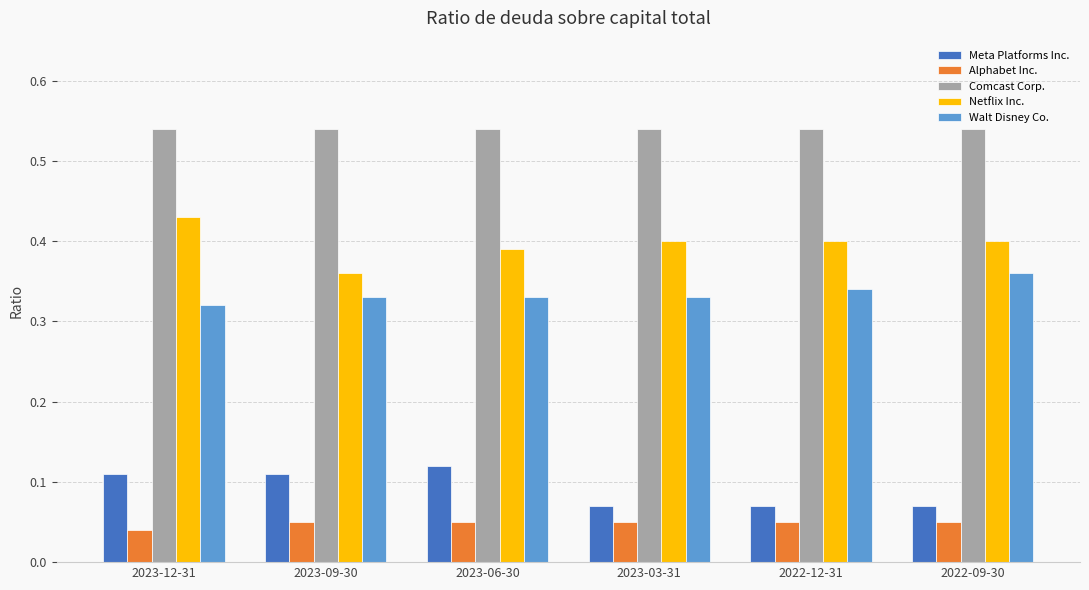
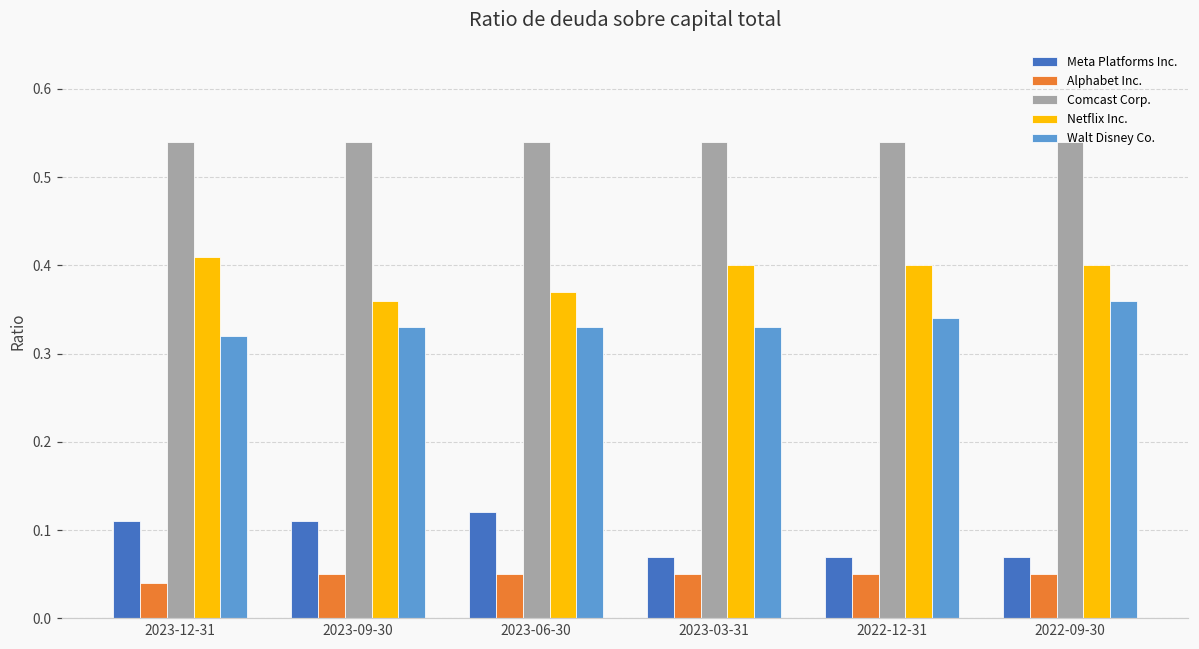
Netflix Inc., 2023-12-31: 0.43 -> 0.41
Netflix Inc., 2023-06-30: 0.39 -> 0.37
